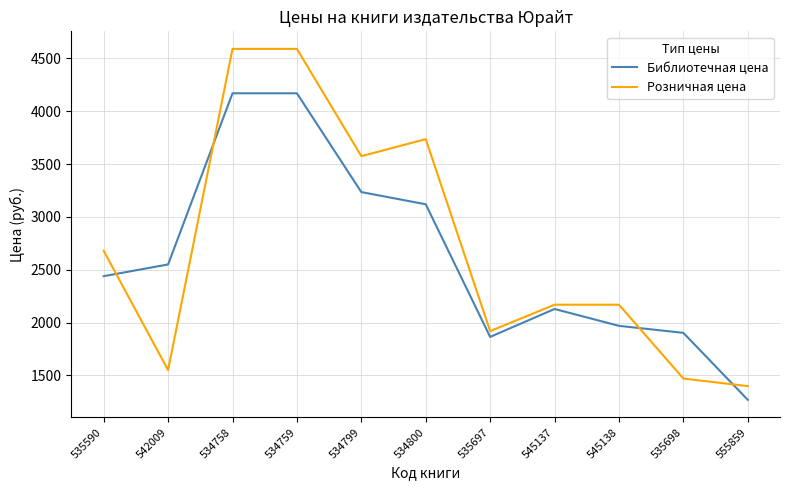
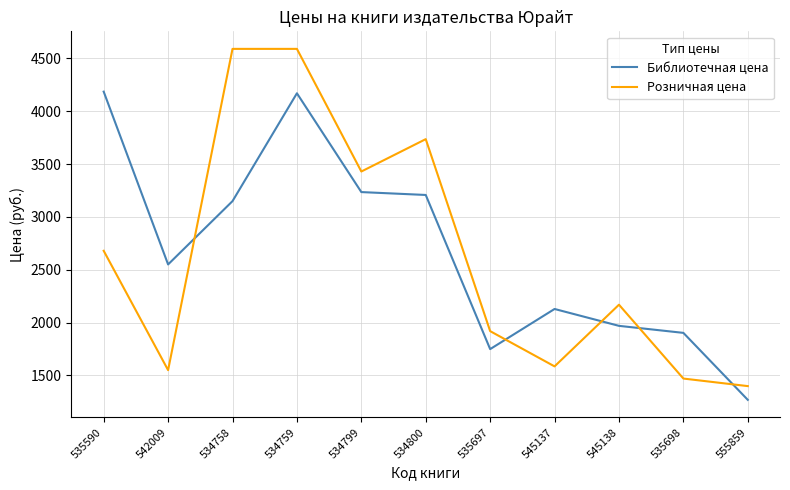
Библиотечная цена, 535590: 2440 -> 4180
Библиотечная цена, 534758: 4170 -> 3150
Розничная цена, 534799: 3570 -> 3430
Библиотечная цена, 534800: 3120 -> 3210
Библиотечная цена, 535697: 1860 -> 1750
Розничная цена, 545137: 2170 -> 1590
